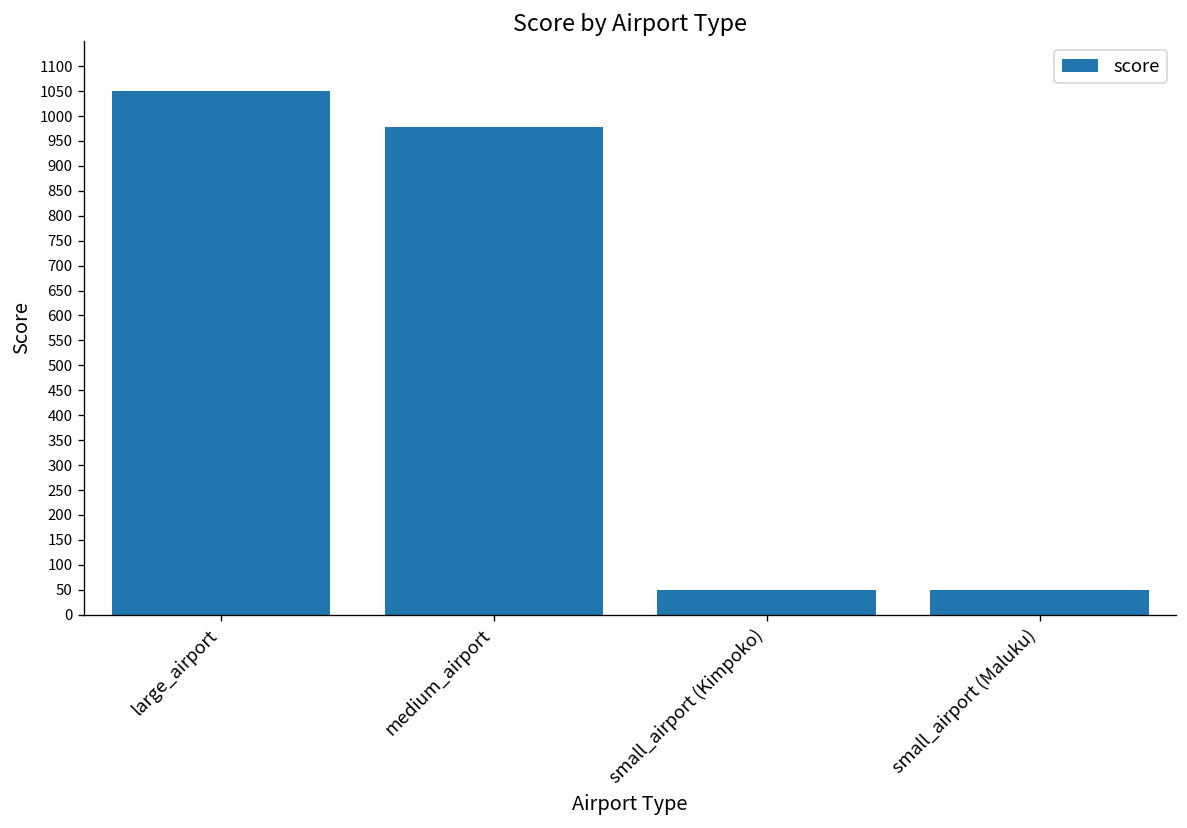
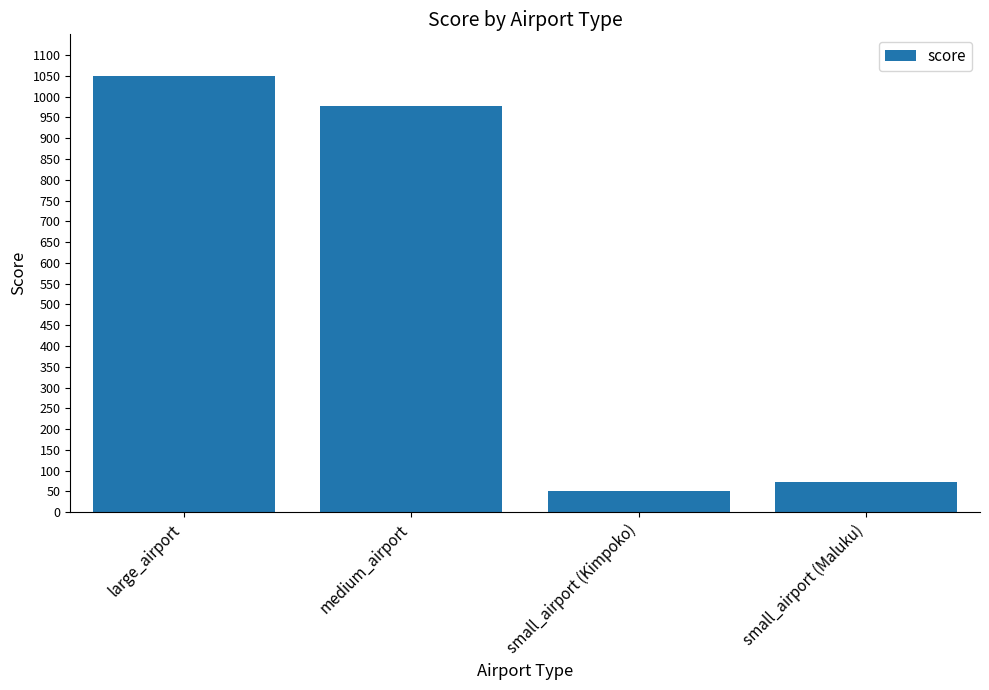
small_airport (Maluku): 50 -> 70
